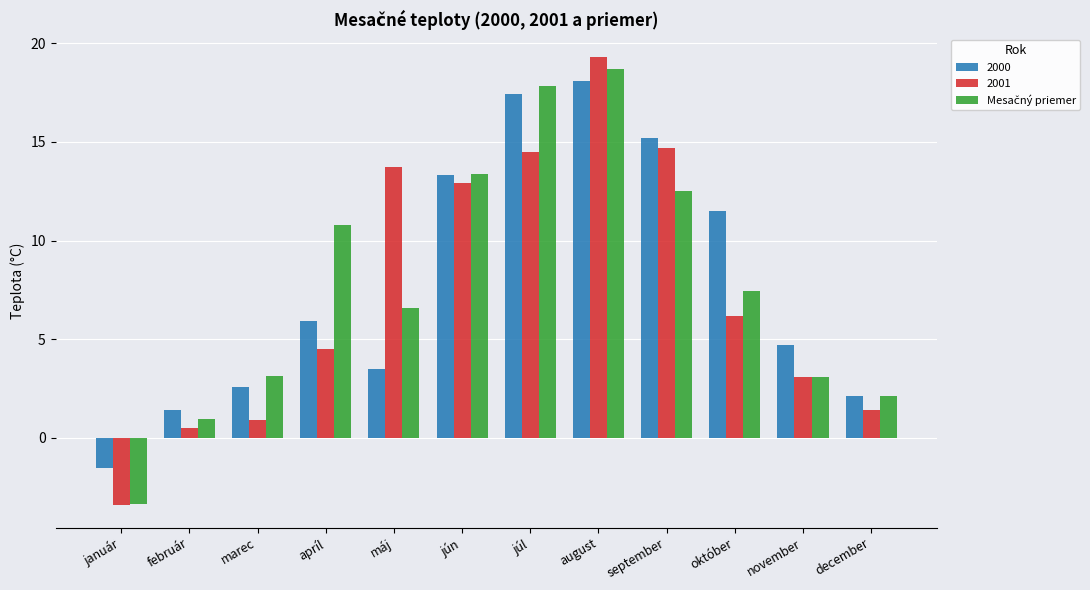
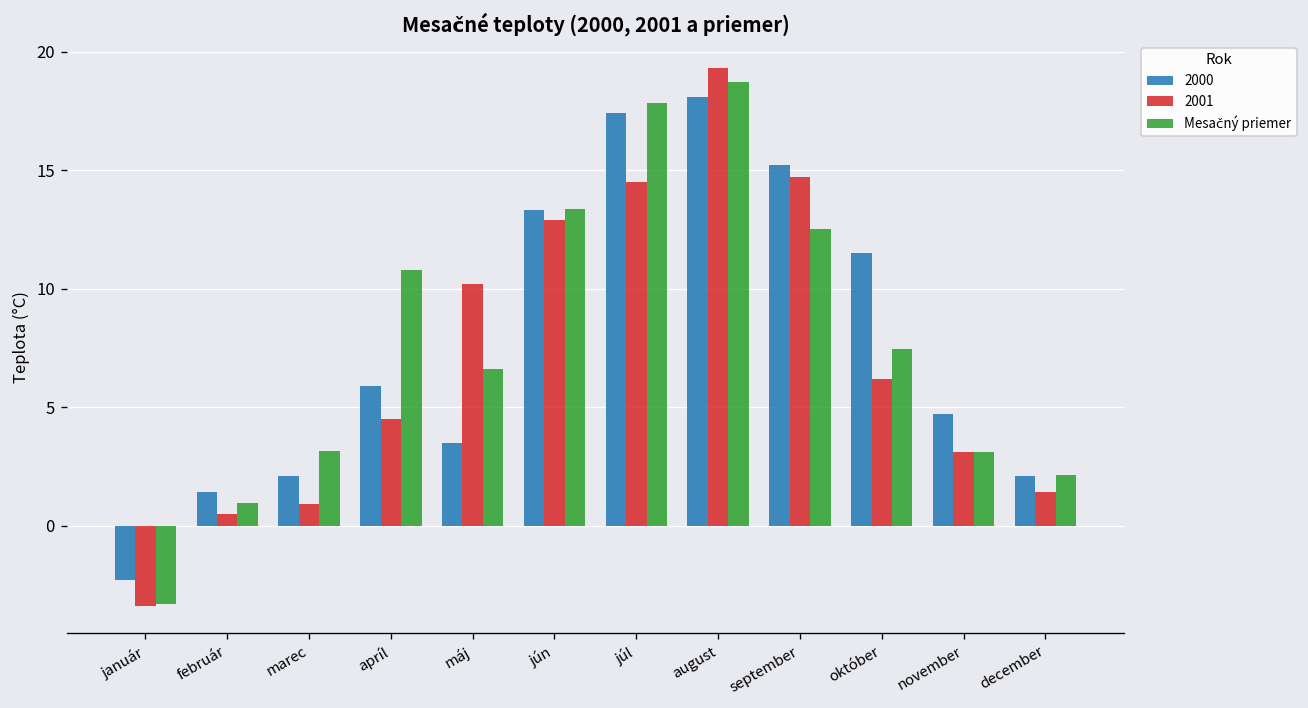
2000, január: -1.5 -> -2.3
2000, marec: 2.6 -> 2.1
2001, máj: 13.7 -> 10.2
